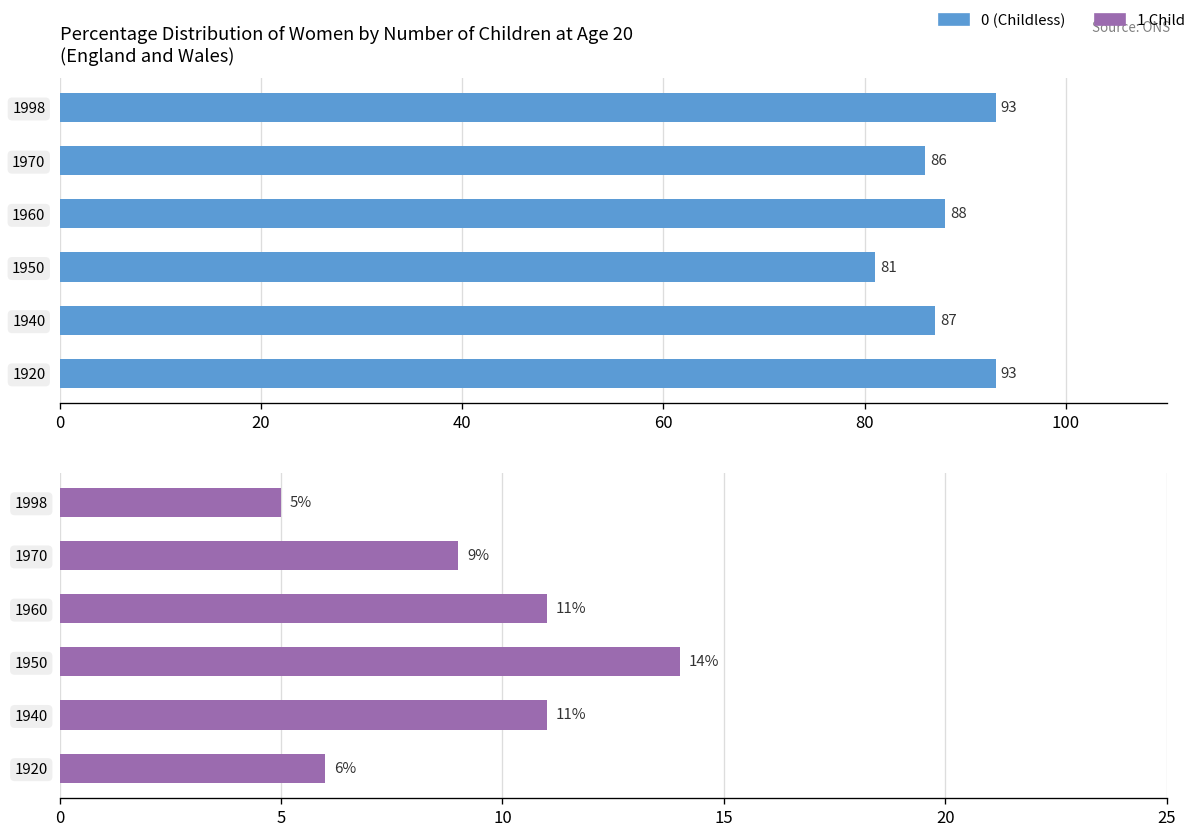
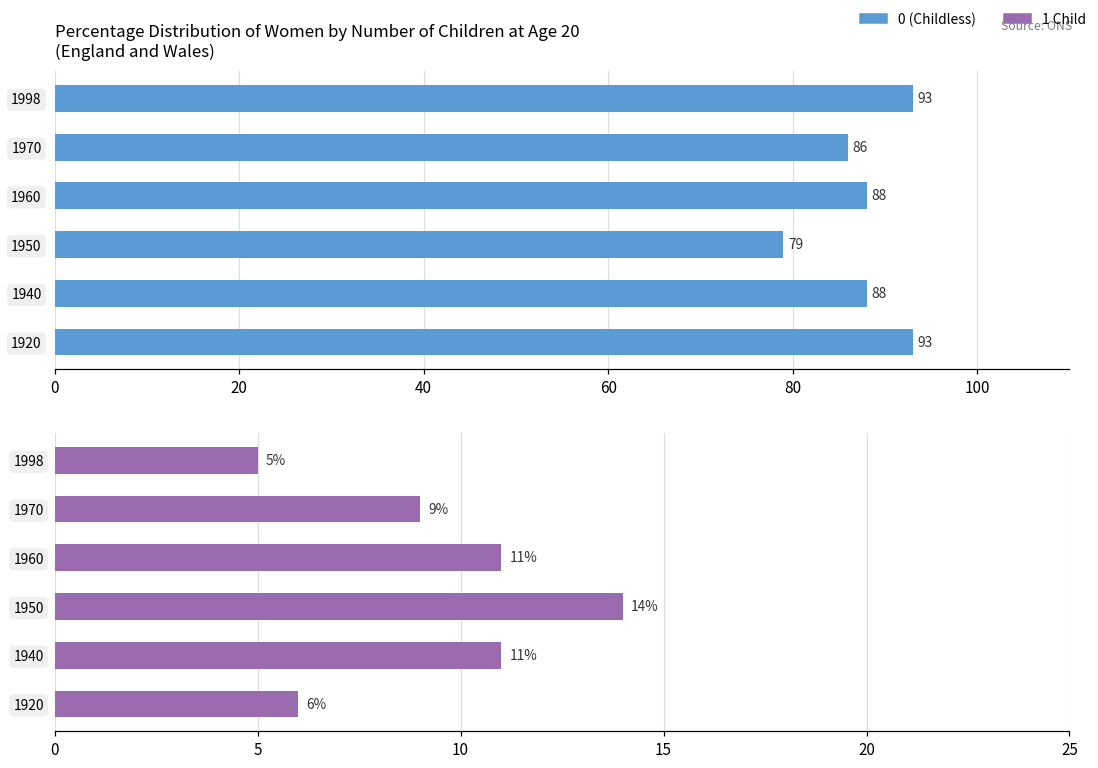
Percentage Distribution of Women by Number of Children at Age 20 (England and Wales), 1950: 81 -> 79
Percentage Distribution of Women by Number of Children at Age 20 (England and Wales), 1940: 87 -> 88
